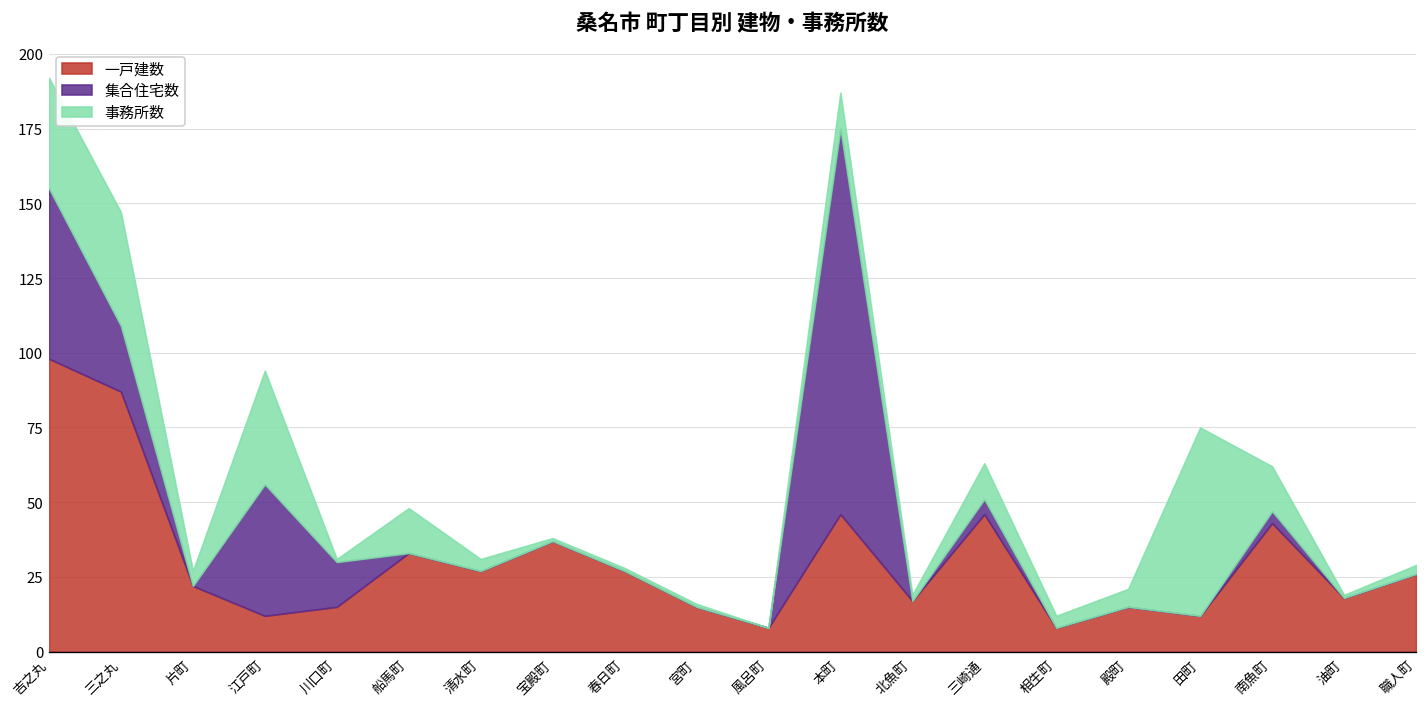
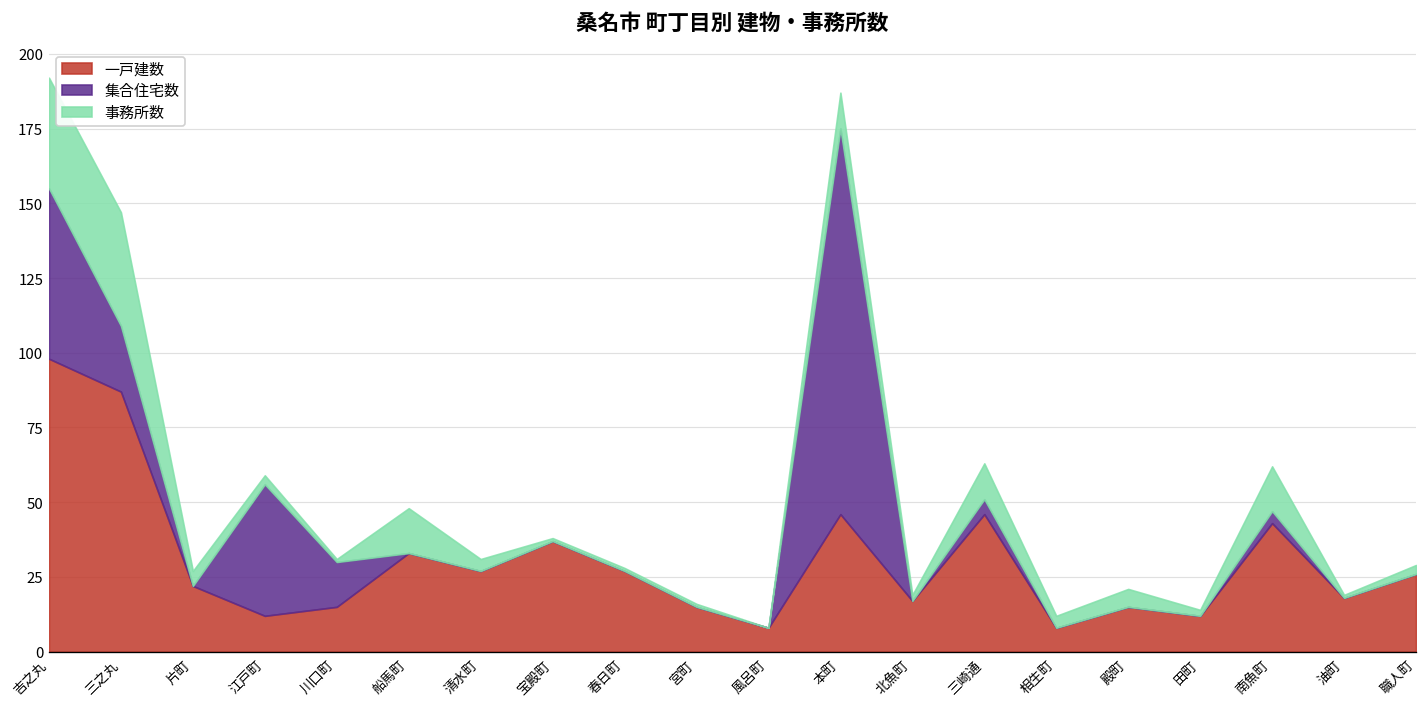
事務所数, 江戸町: 38 -> 3
事務所数, 田町: 63 -> 2
